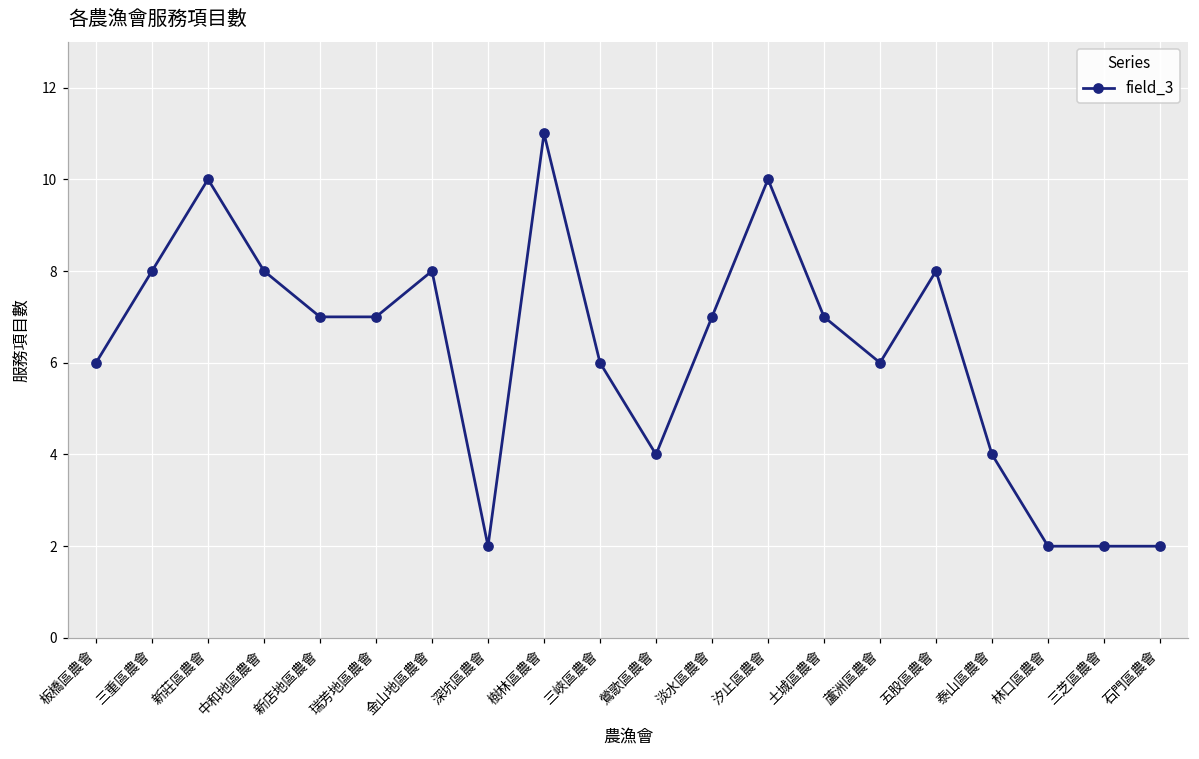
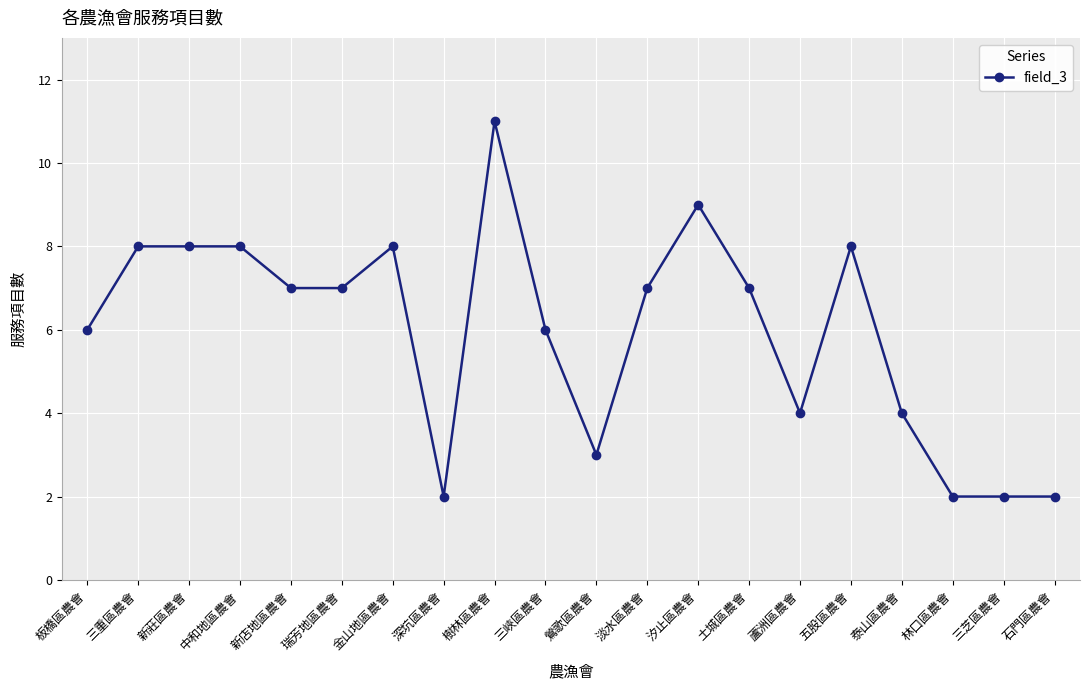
新莊區農會: 10 -> 8
鶯歌區農會: 4 -> 3
汐止區農會: 10 -> 9
蘆洲區農會: 6 -> 4
